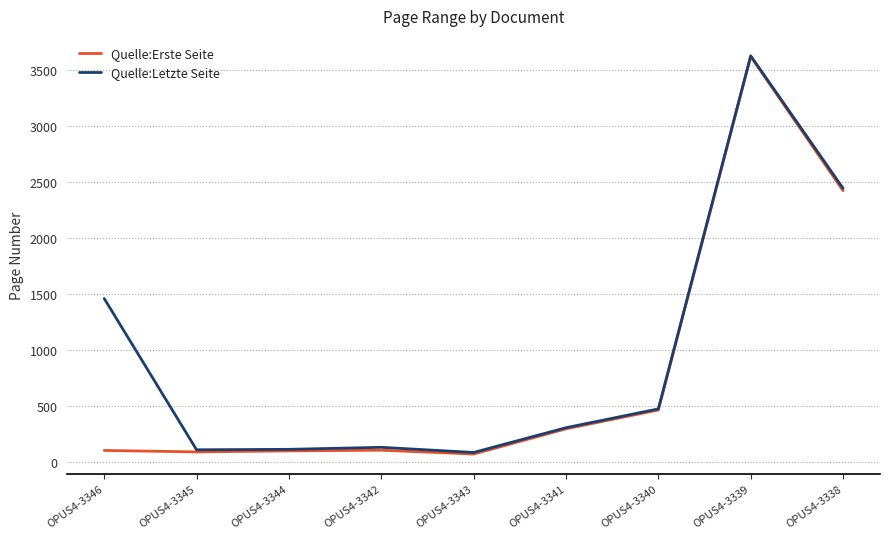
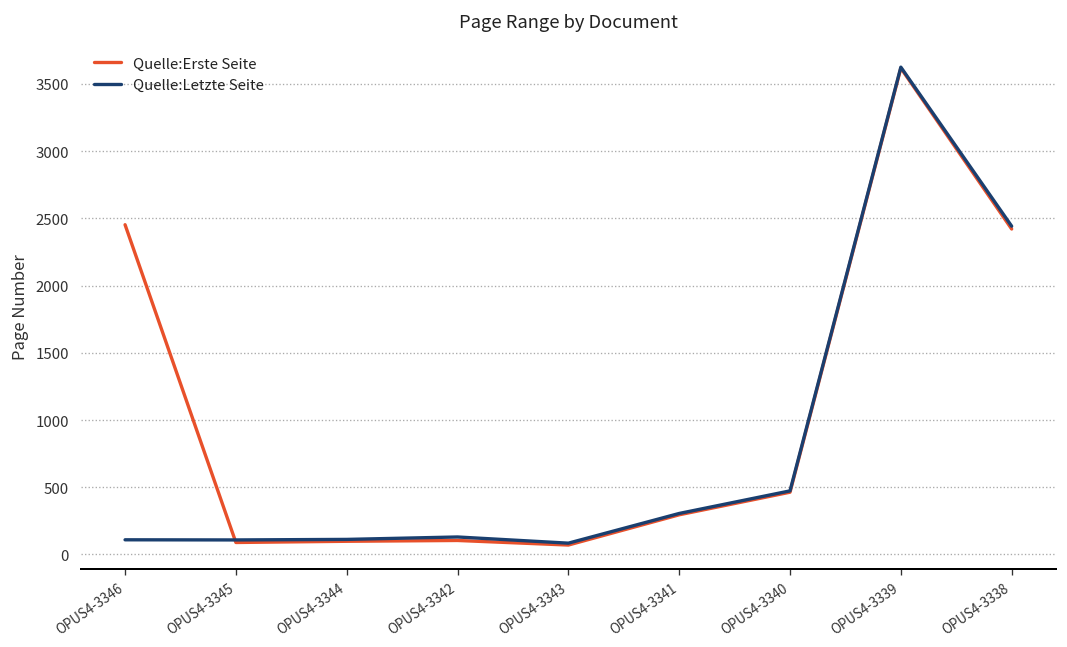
Quelle:Erste Seite, OPUS4-3346: 100 -> 2450
Quelle:Letzte Seite, OPUS4-3346: 1460 -> 110
